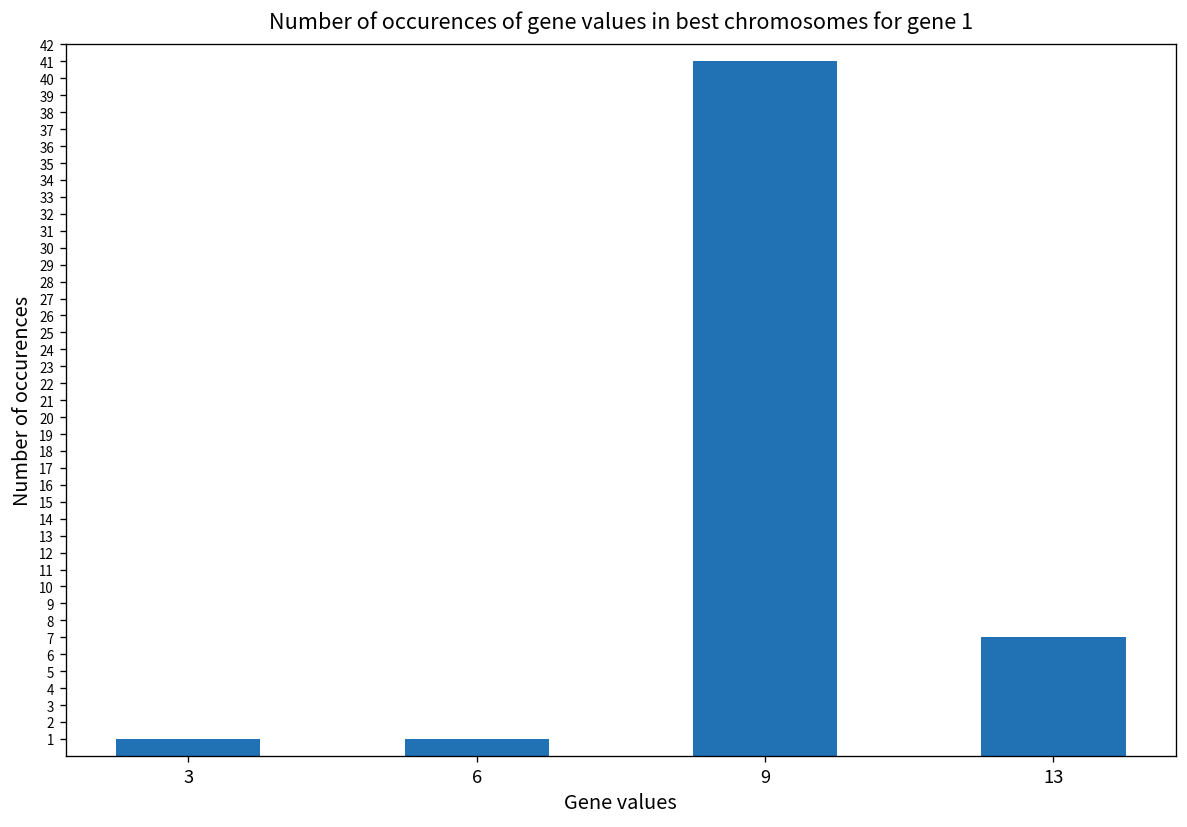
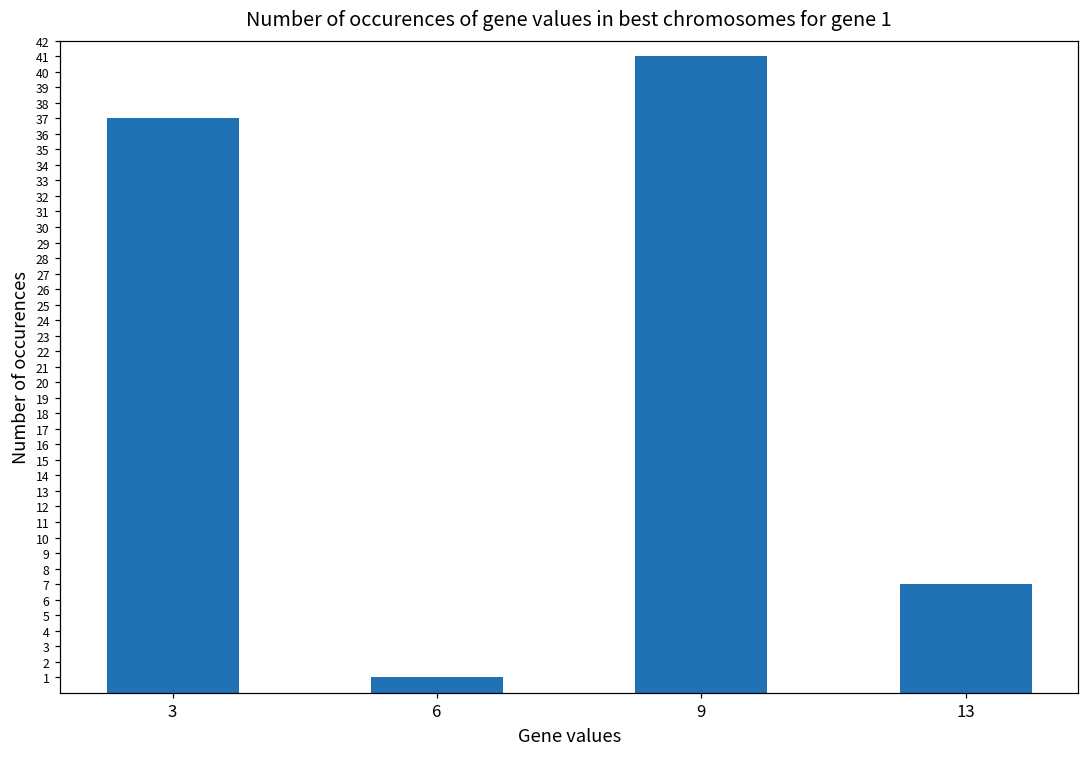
3: 1 -> 37
